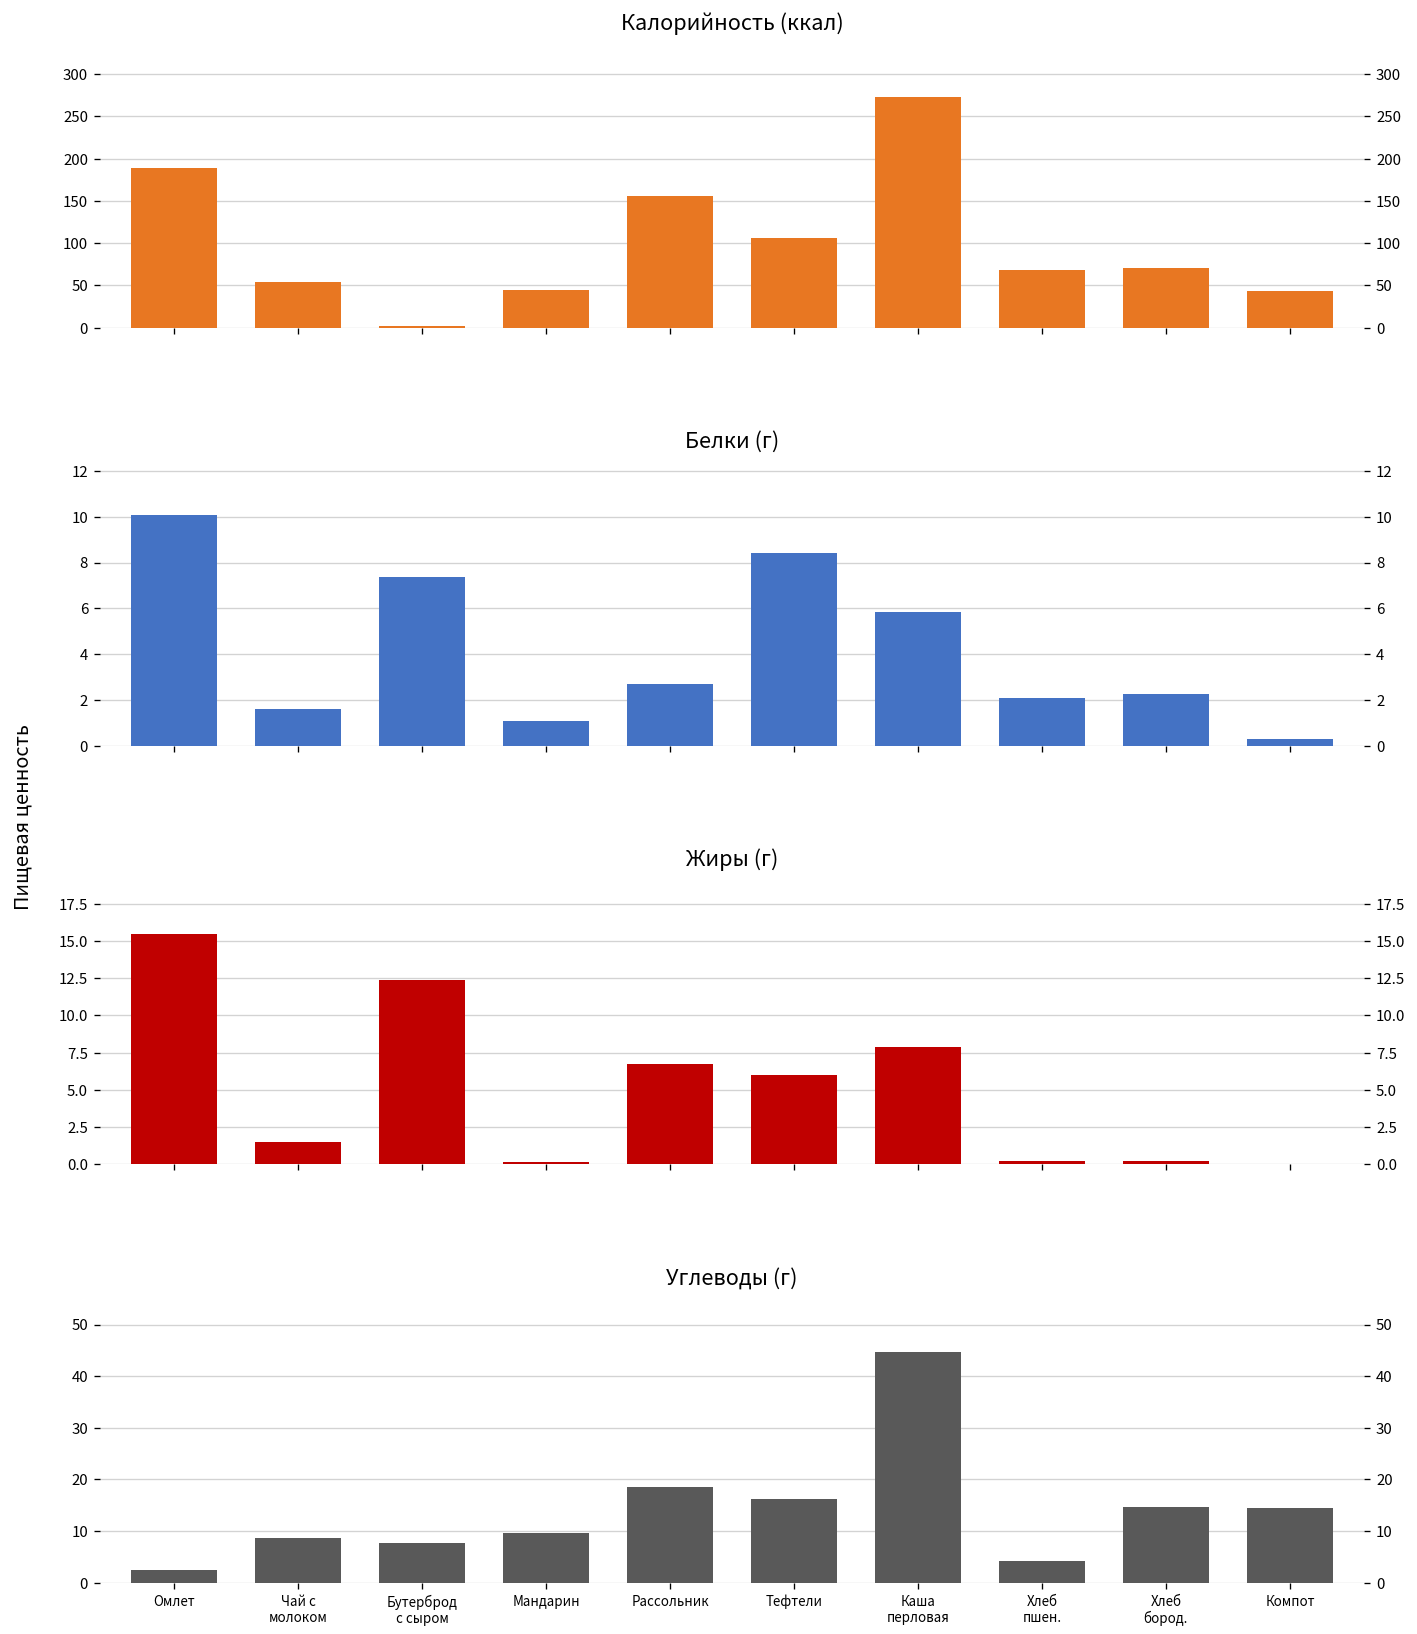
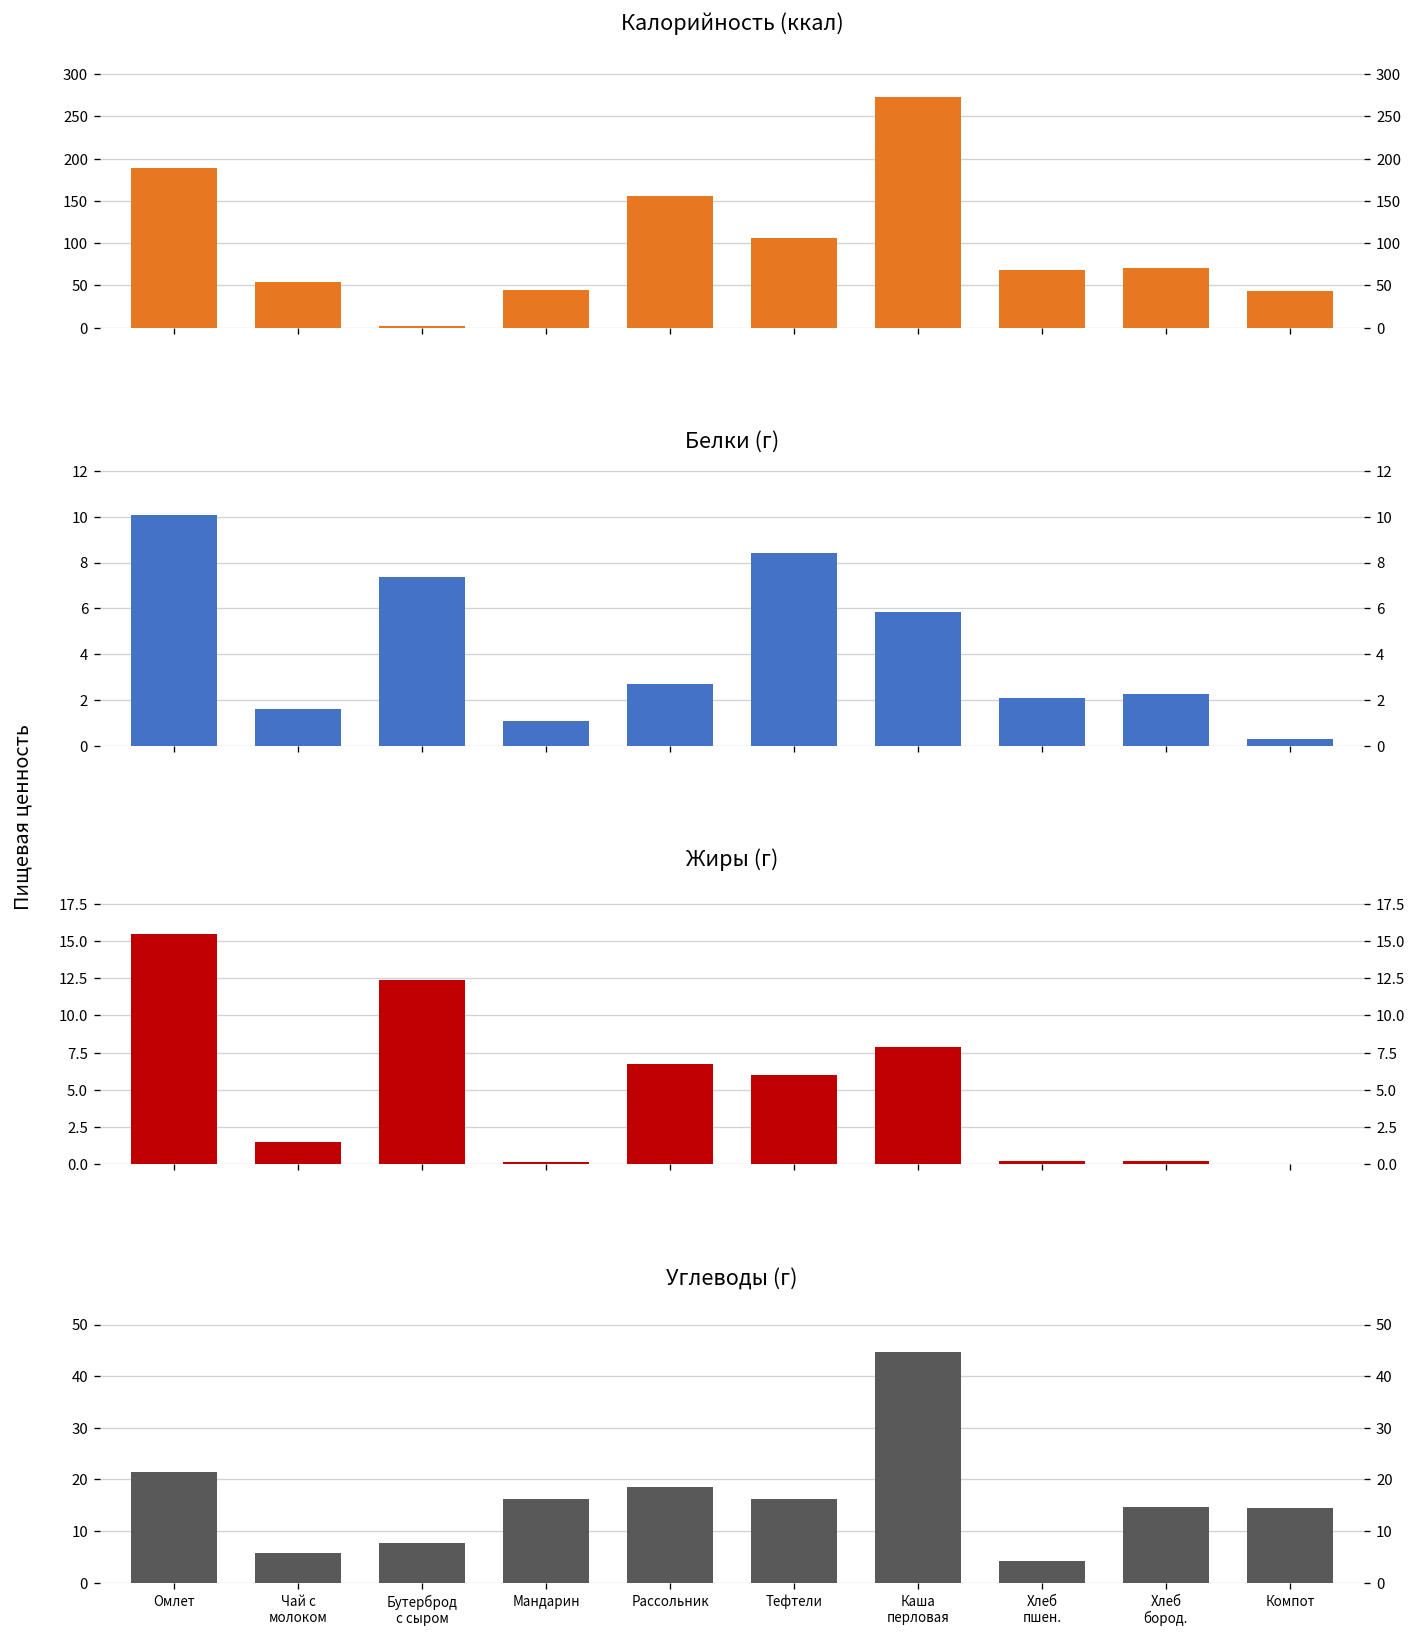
Углеводы (г), Омлет: 3 -> 22
Углеводы (г), Чай с молоком: 9 -> 6
Углеводы (г), Мандарин: 10 -> 16
